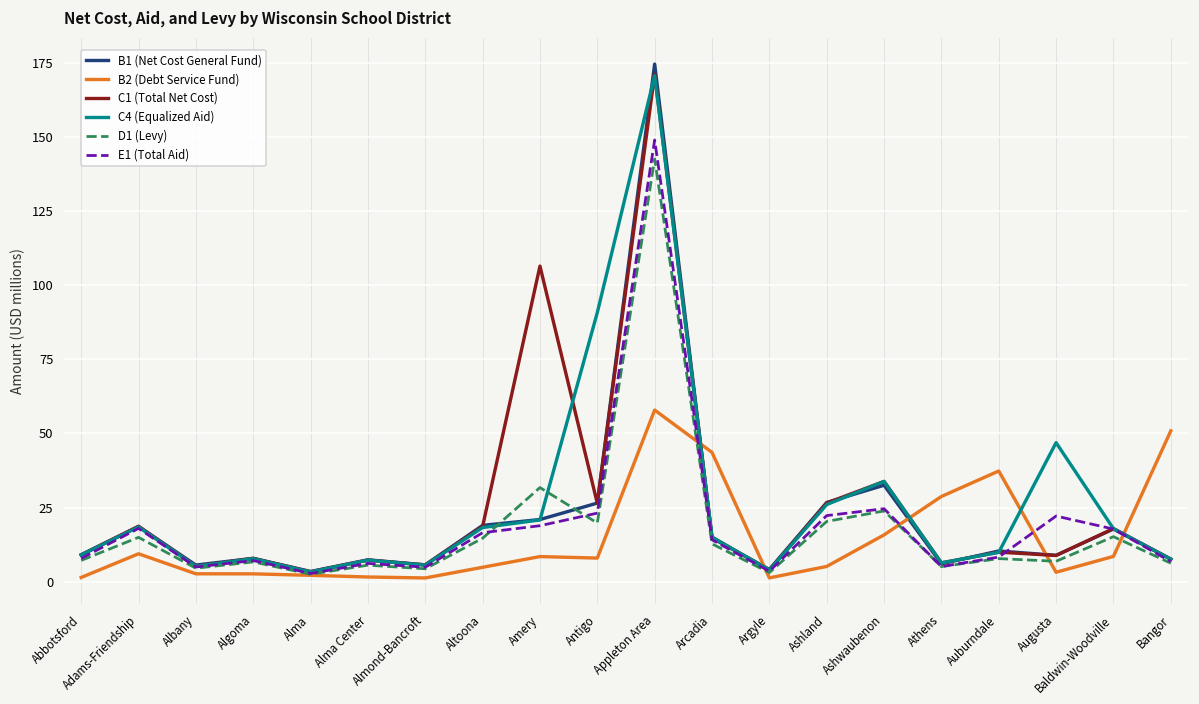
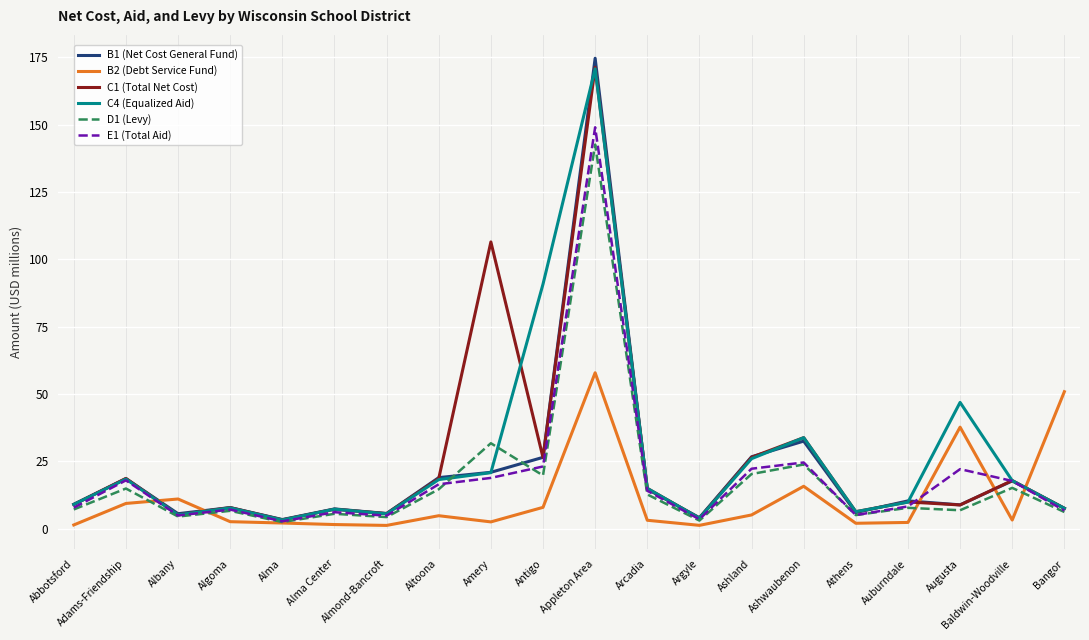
B2 (Debt Service Fund), Albany: 3 -> 11
B2 (Debt Service Fund), Amery: 8 -> 3
B2 (Debt Service Fund), Arcadia: 44 -> 3
B2 (Debt Service Fund), Athens: 29 -> 2
B2 (Debt Service Fund), Auburndale: 37 -> 2
B2 (Debt Service Fund), Augusta: 3 -> 38
B2 (Debt Service Fund), Baldwin-Woodville: 9 -> 3
